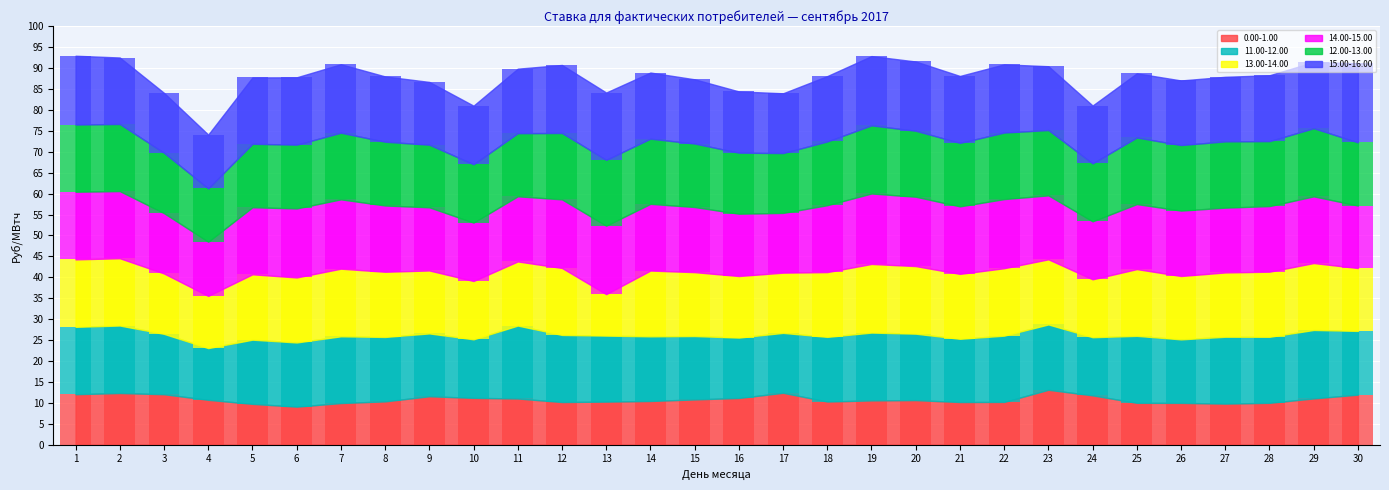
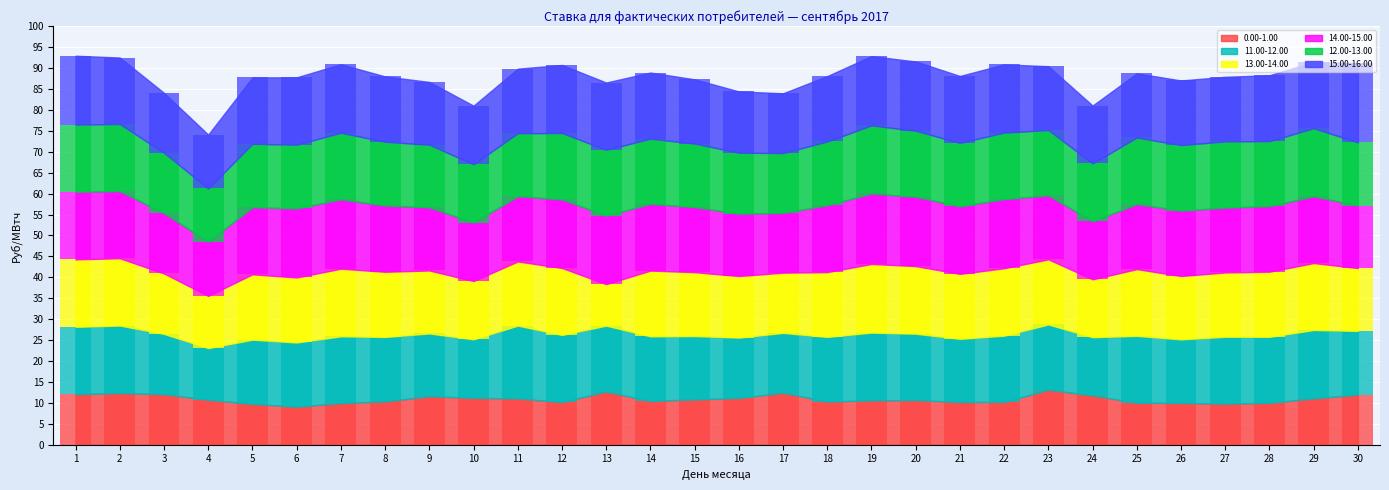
0.00-1.00, 13: 10 -> 13
